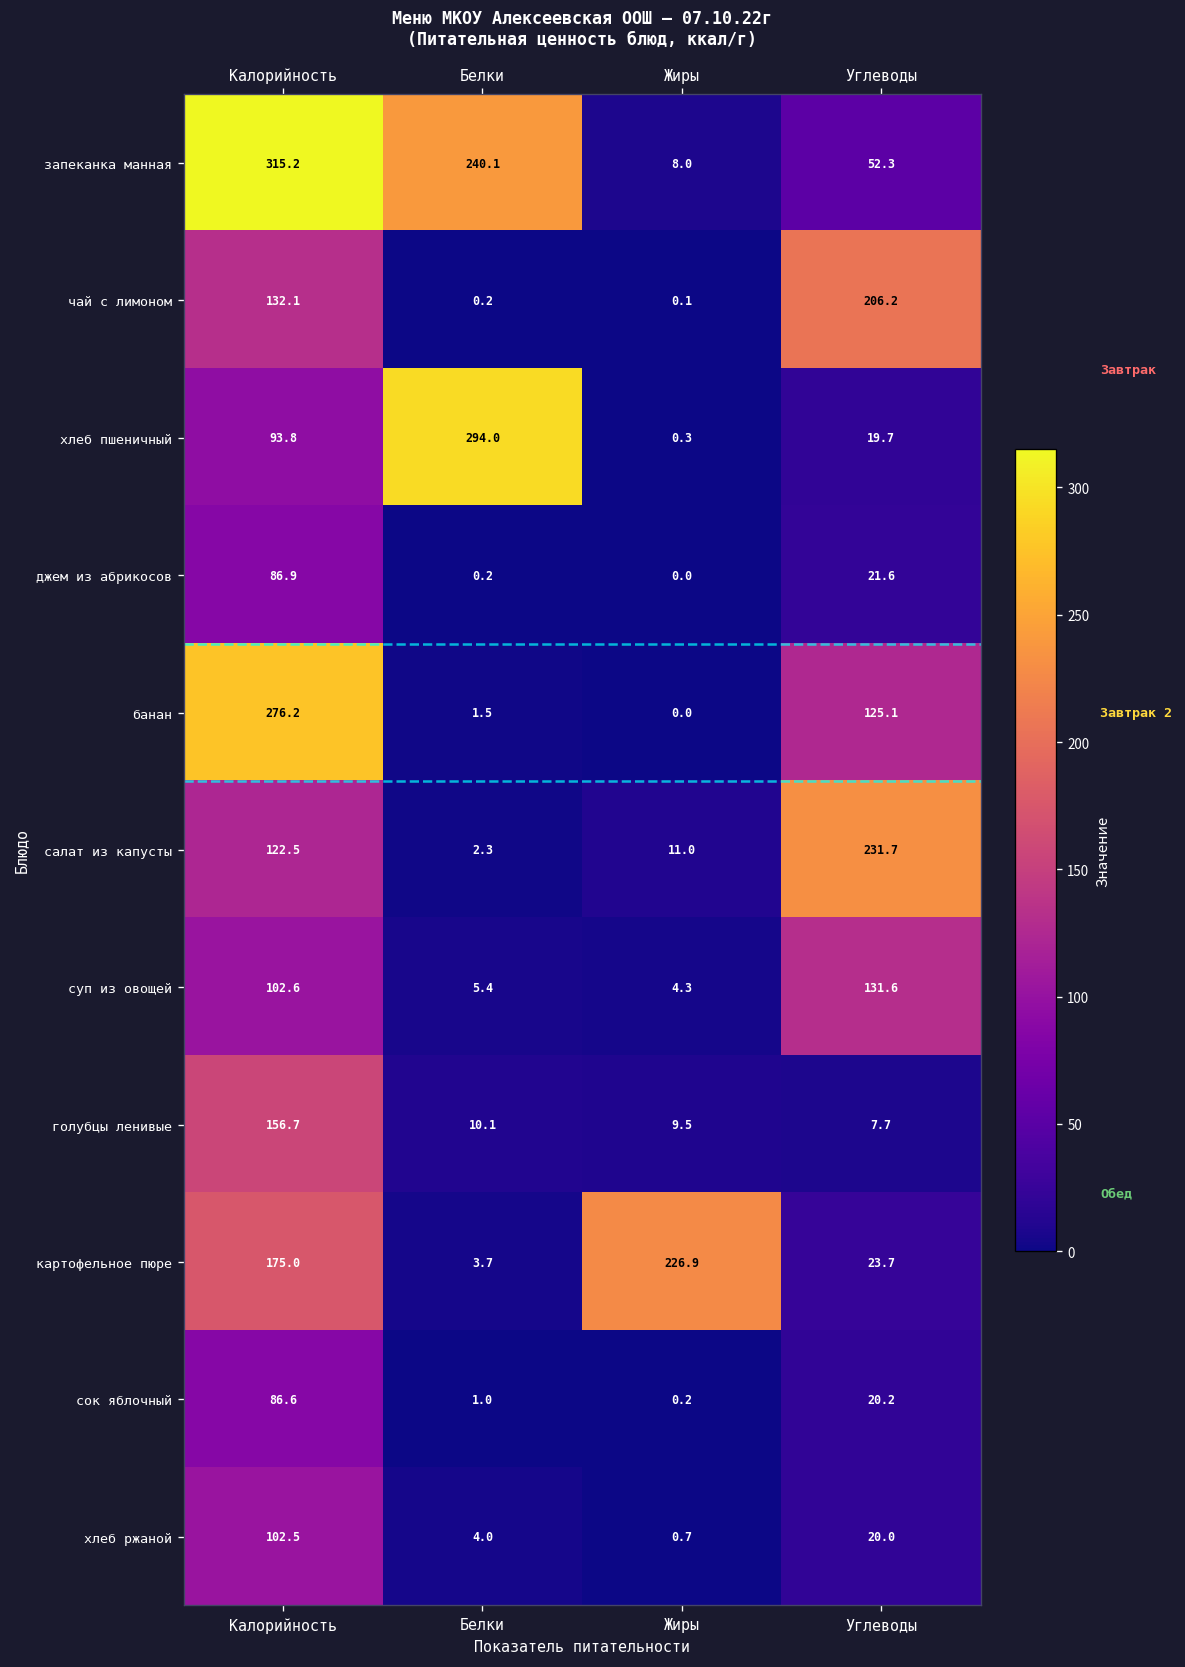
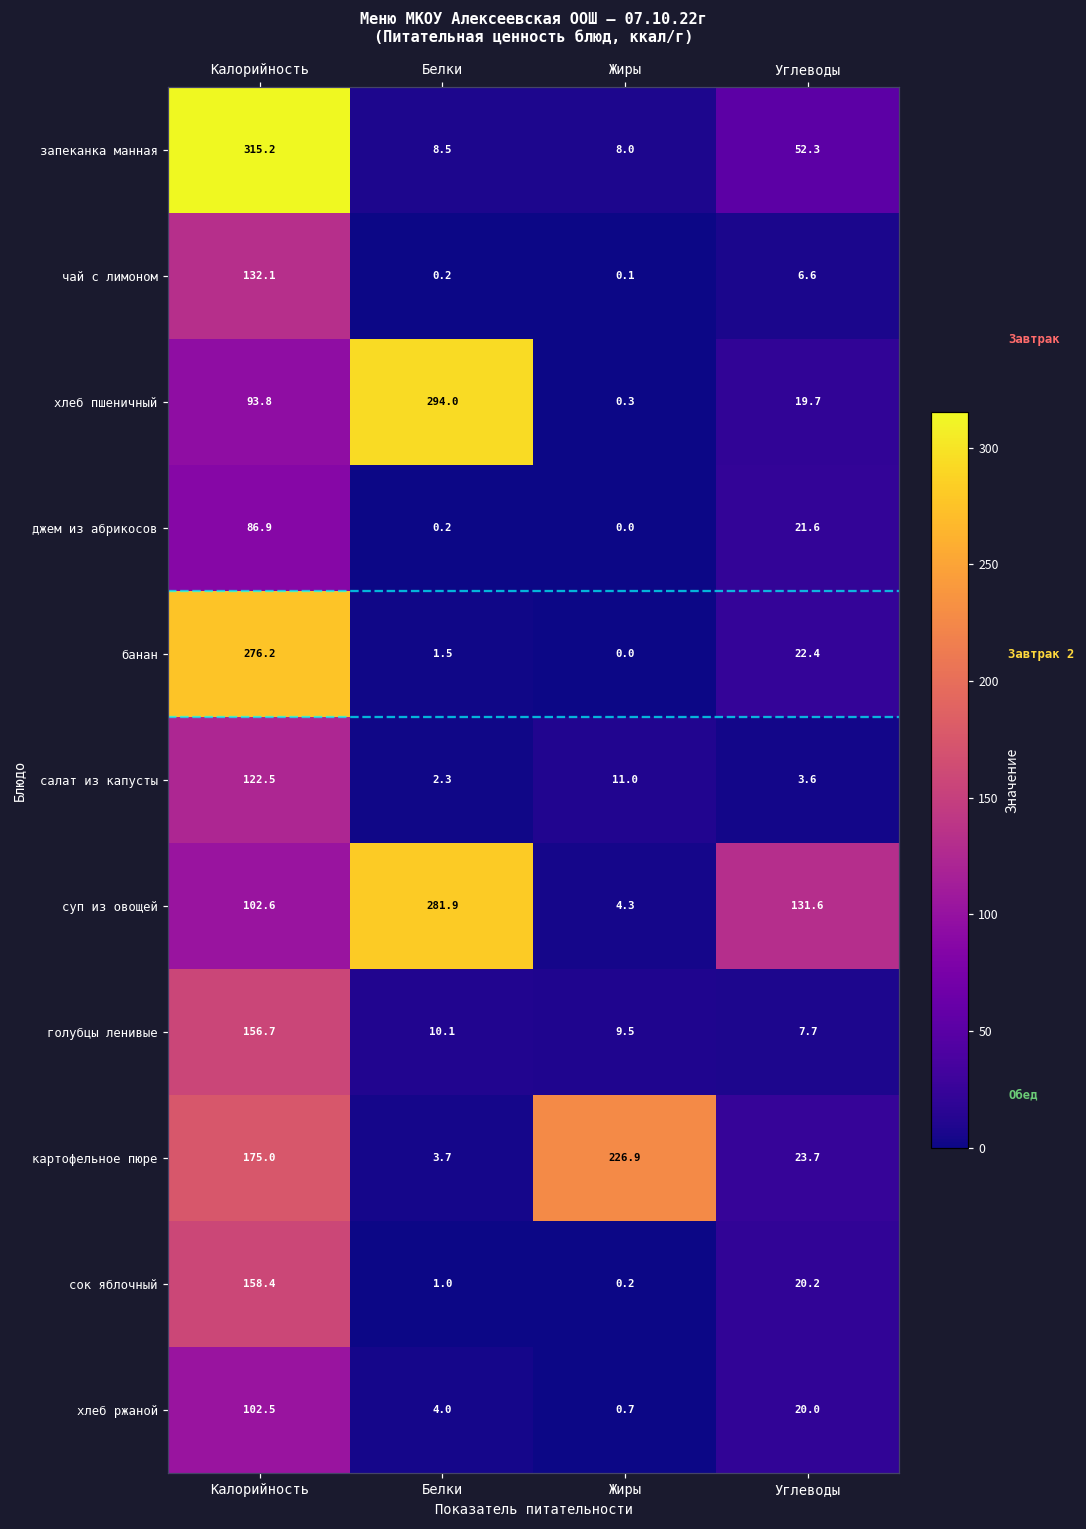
запеканка манная, Белки: 240.1 -> 8.5
чай с лимоном, Углеводы: 206.2 -> 6.6
банан, Углеводы: 125.1 -> 22.4
салат из капусты, Углеводы: 231.7 -> 3.6
суп из овощей, Белки: 5.4 -> 281.9
сок яблочный, Калорийность: 86.6 -> 158.4
